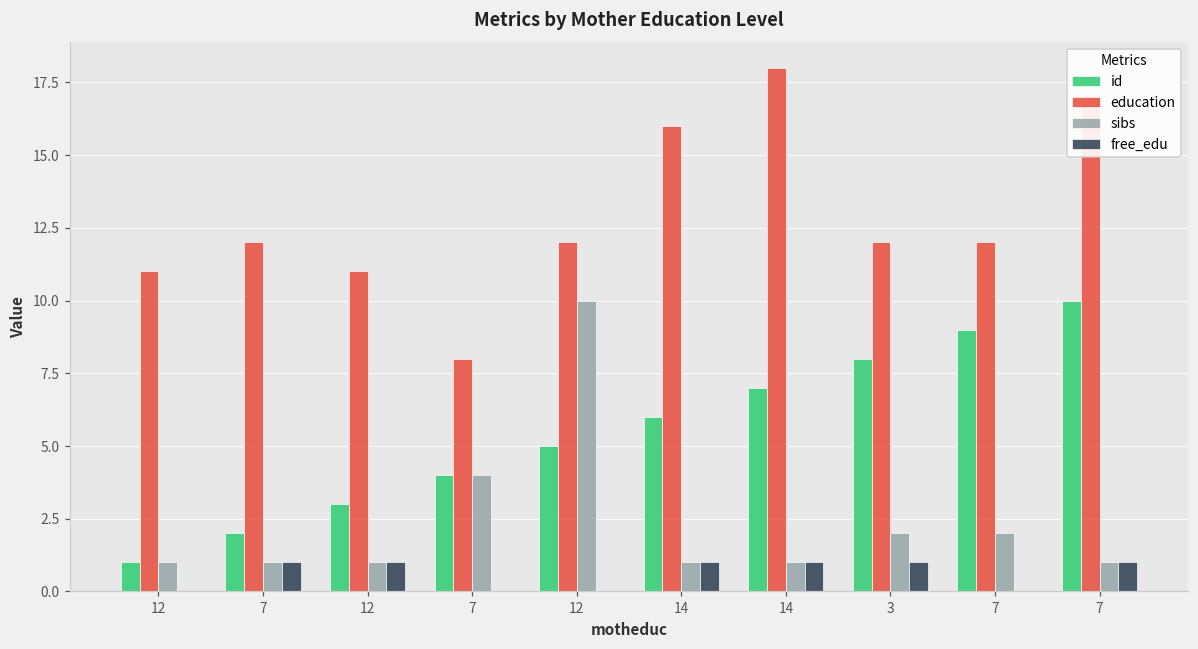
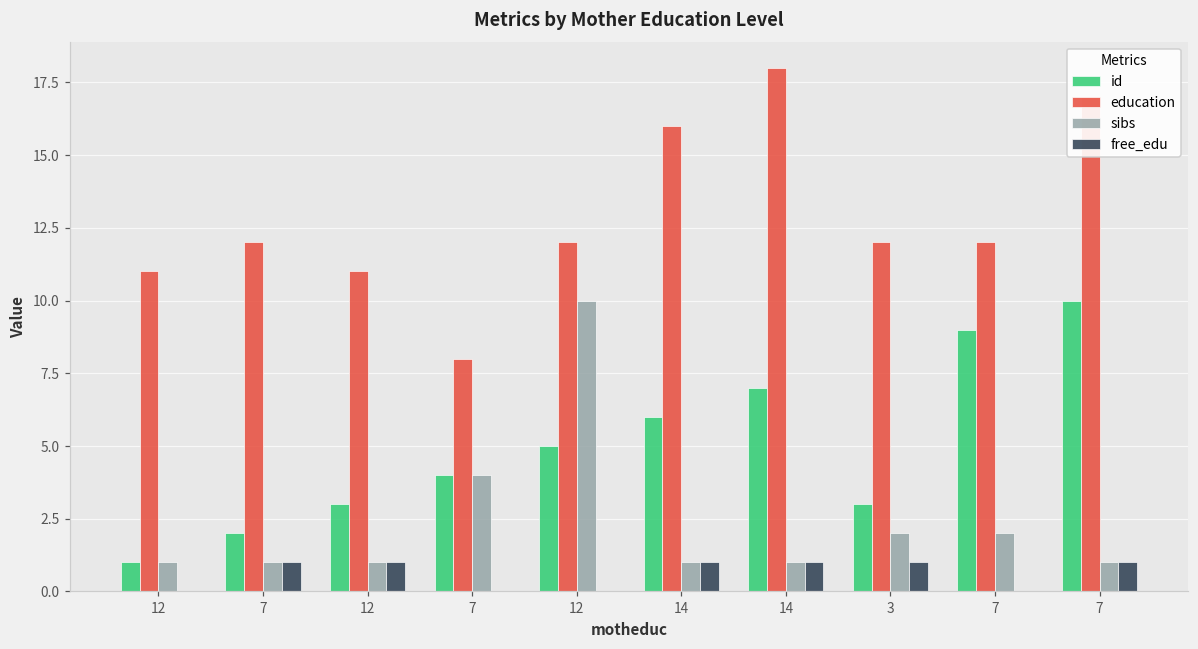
id, 3: 8 -> 3
